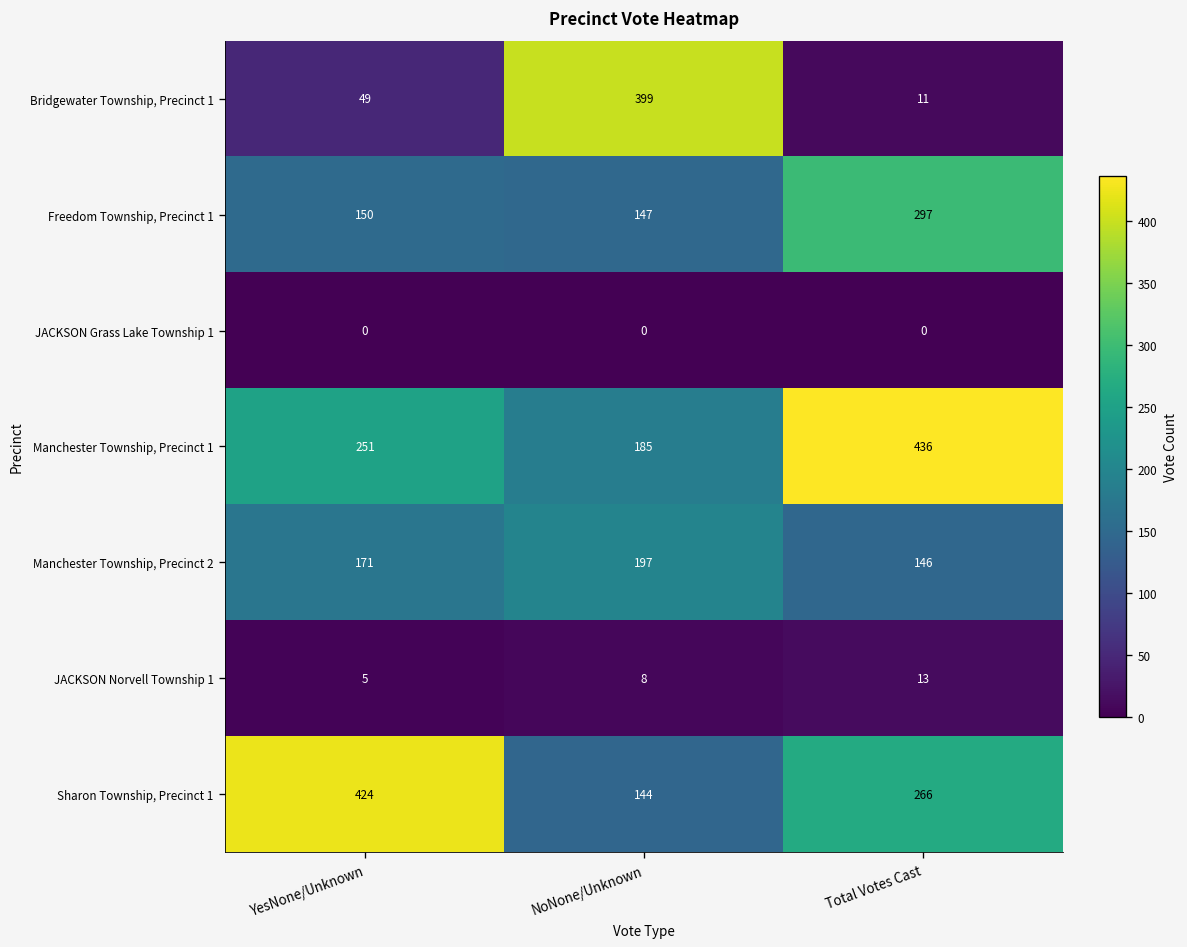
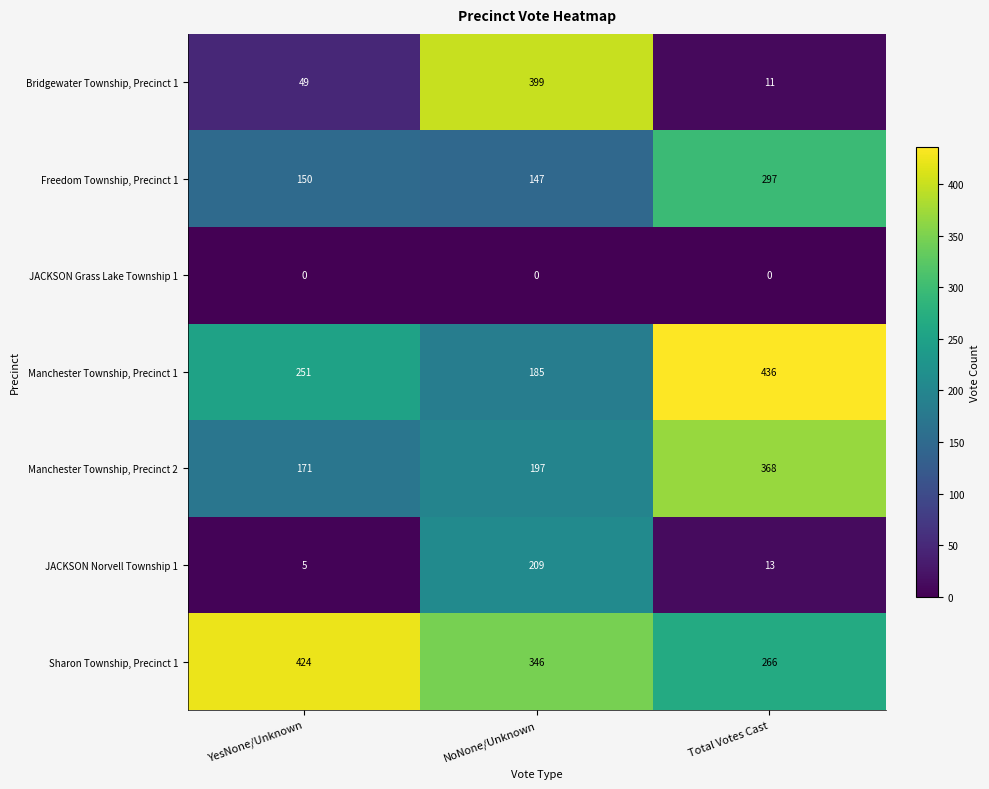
Manchester Township, Precinct 2, Total Votes Cast: 146 -> 368
JACKSON Norvell Township 1, NoNone/Unknown: 8 -> 209
Sharon Township, Precinct 1, NoNone/Unknown: 144 -> 346
